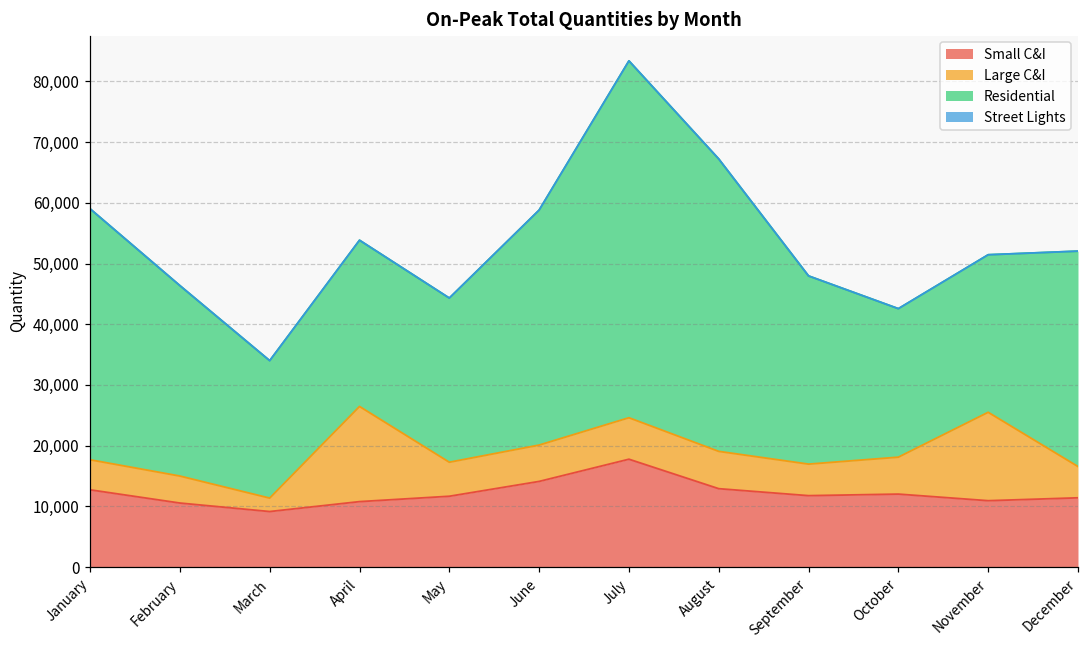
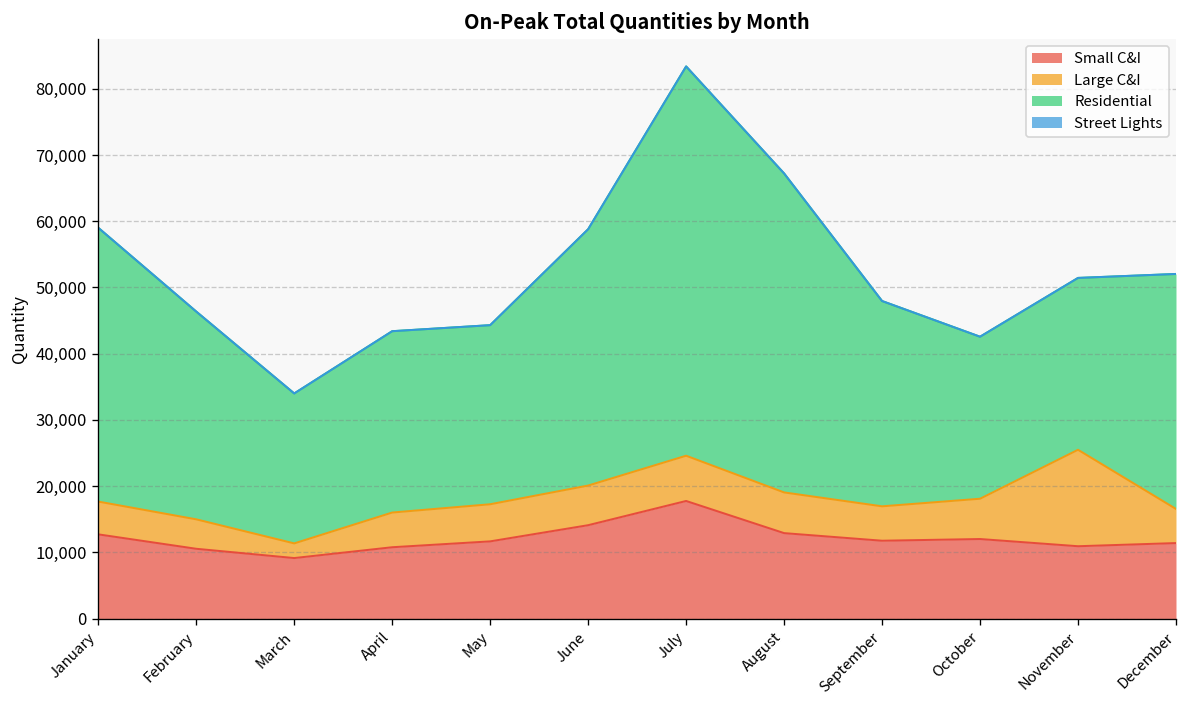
Large C&I, April: 16,000 -> 5,000
